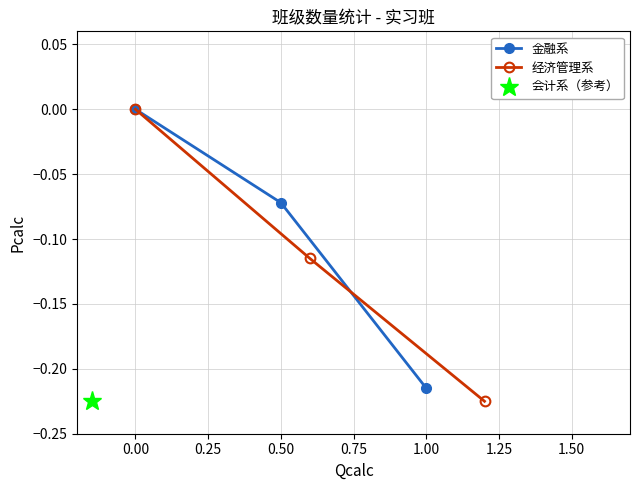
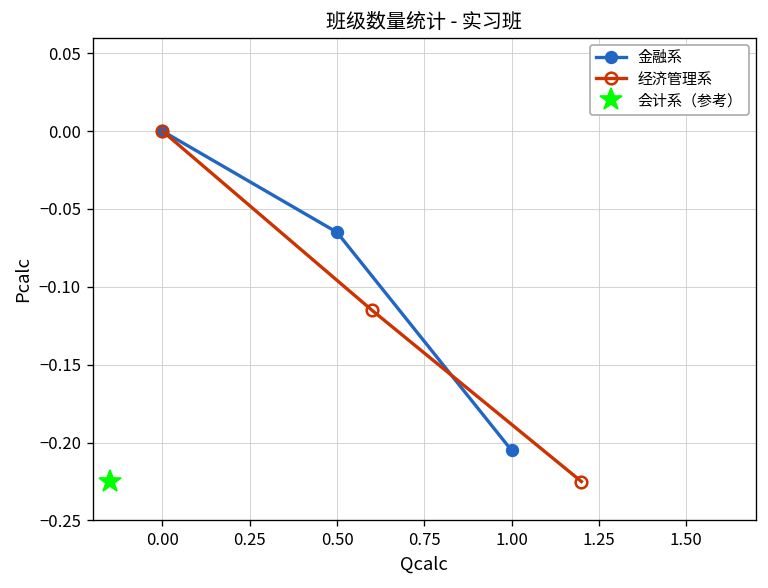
金融系, 0.50: -0.072 -> -0.065
金融系, 1.00: -0.215 -> -0.205
